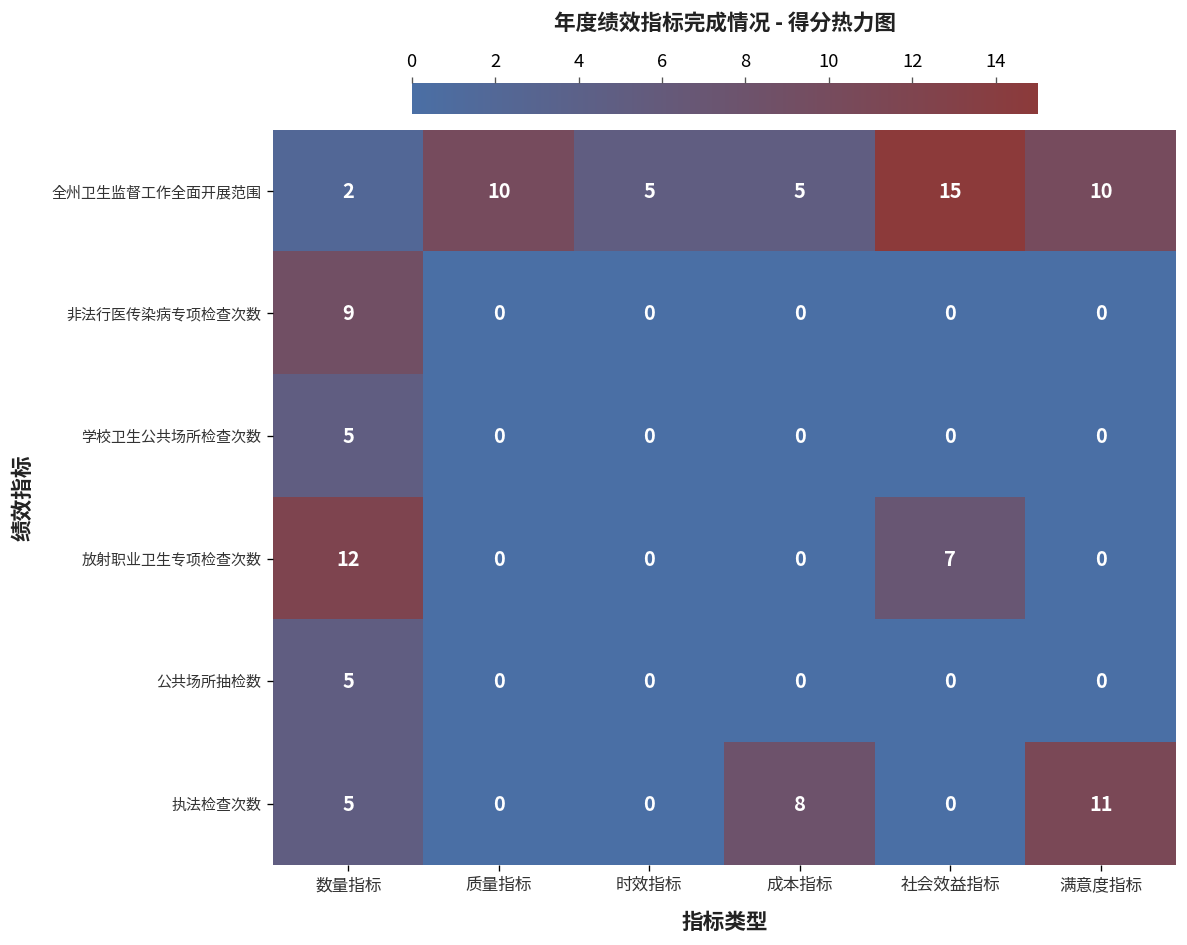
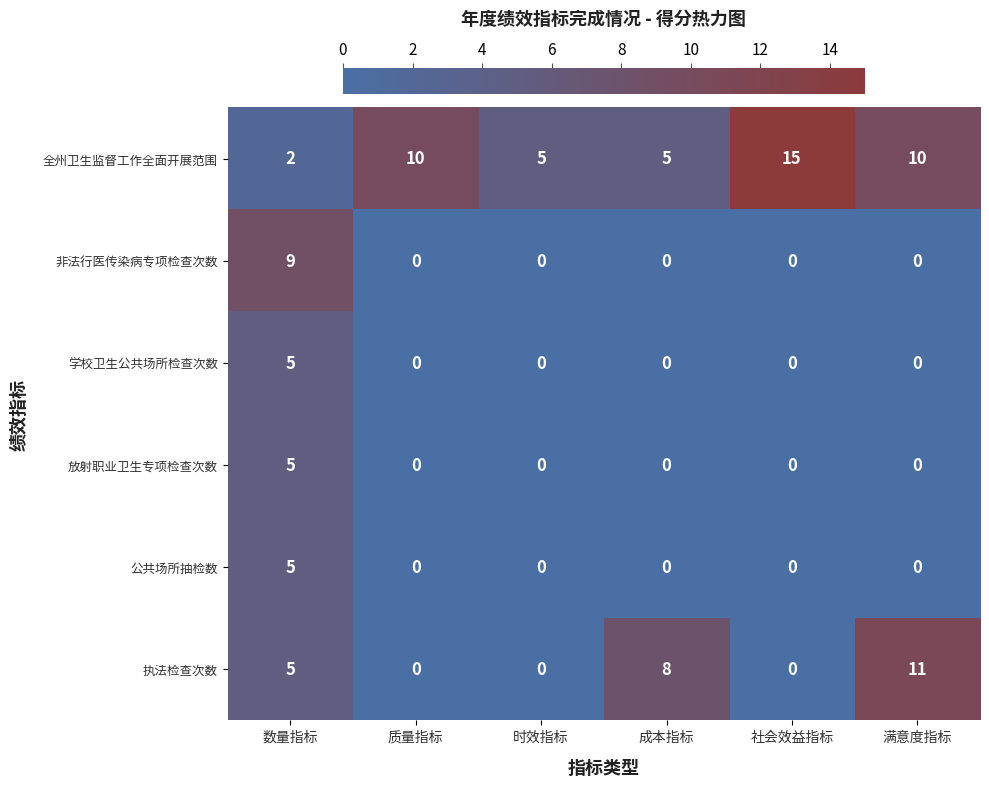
放射职业卫生专项检查次数, 数量指标: 12 -> 5
放射职业卫生专项检查次数, 社会效益指标: 7 -> 0
